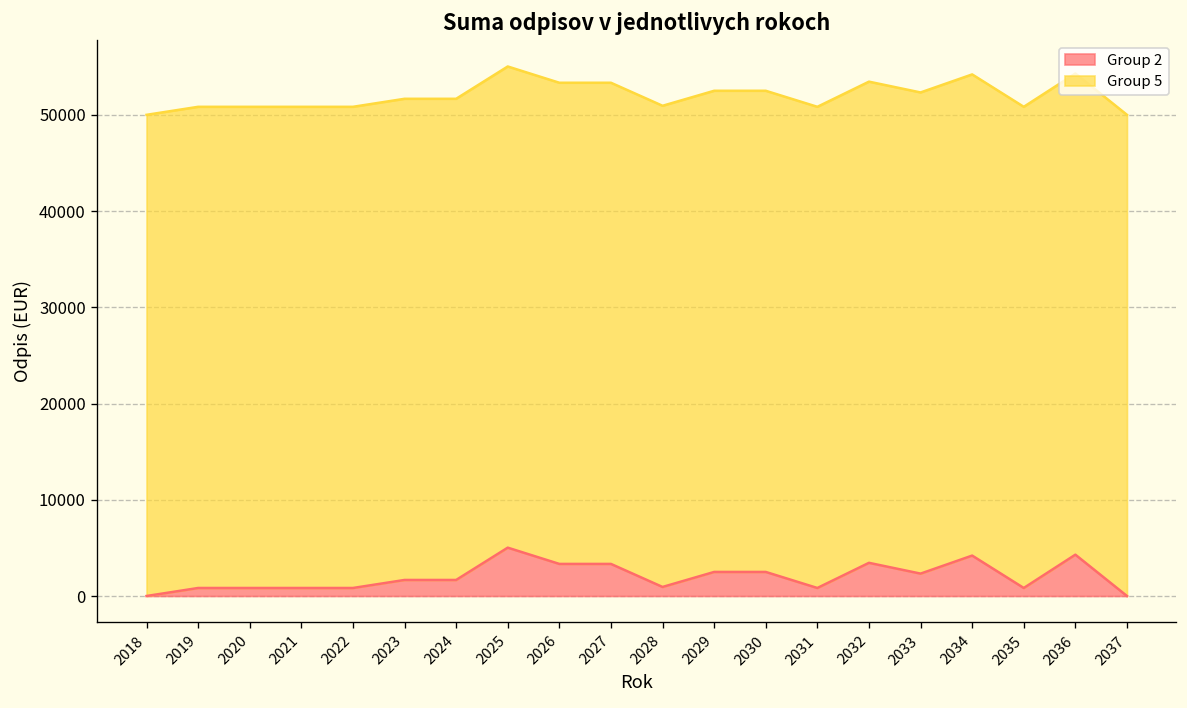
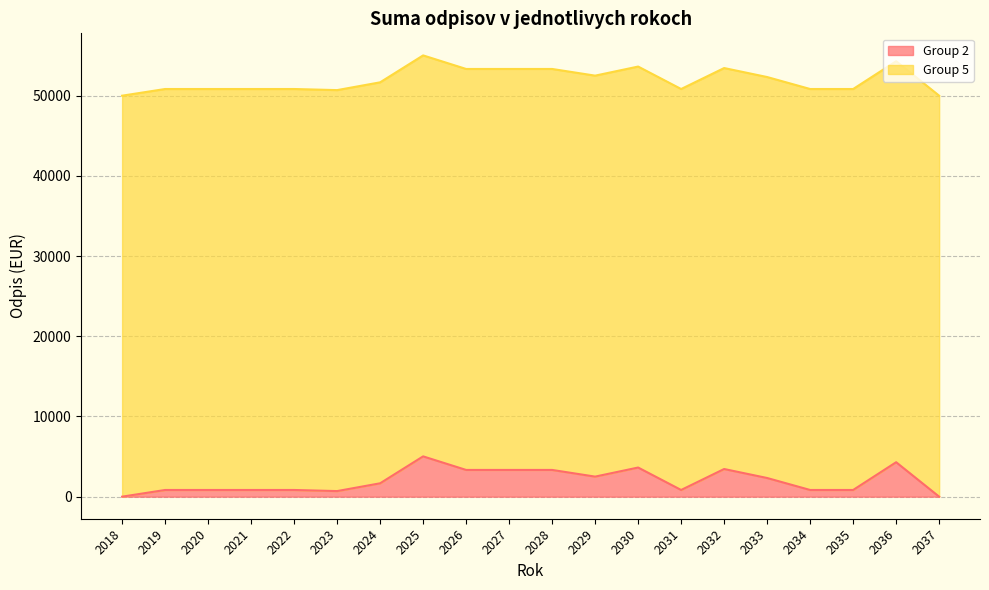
Group 2, 2023: 2000 -> 1000
Group 2, 2028: 1000 -> 3000
Group 2, 2030: 3000 -> 4000
Group 2, 2034: 4000 -> 1000
